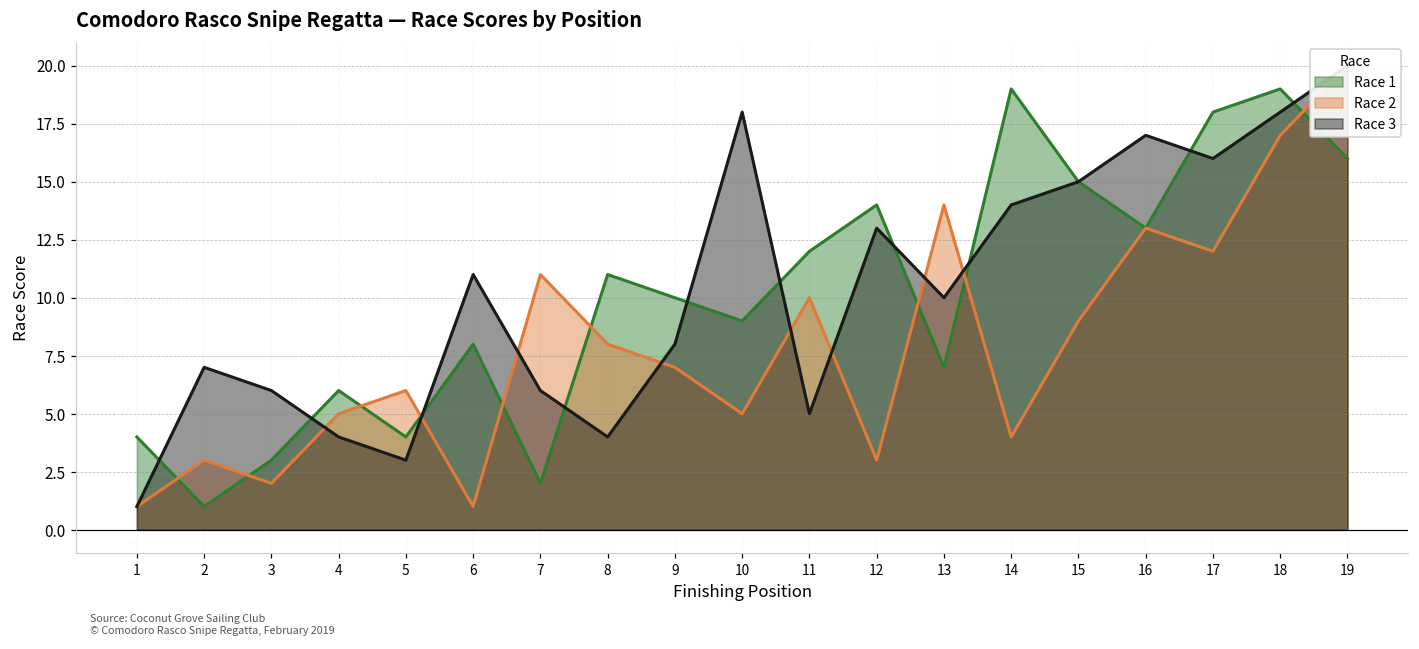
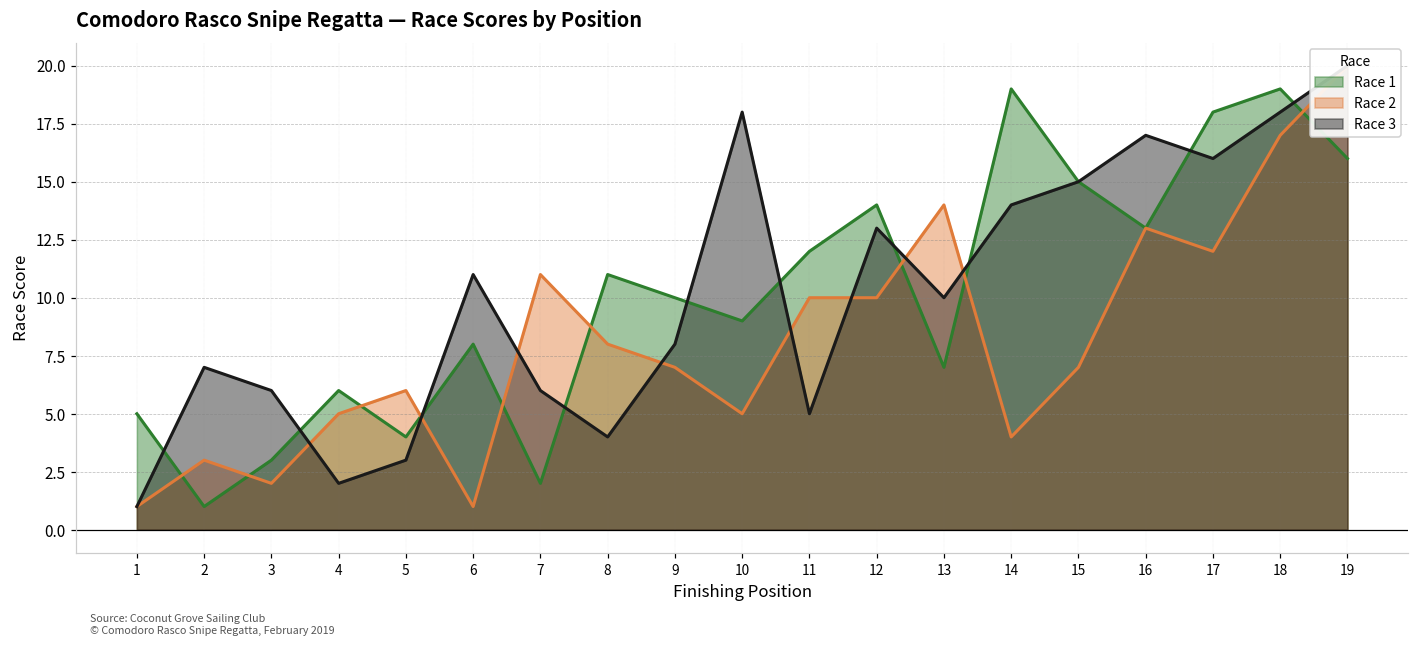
Race 1, 1: 4 -> 5
Race 3, 4: 4 -> 2
Race 2, 12: 3 -> 10
Race 2, 15: 9 -> 7
